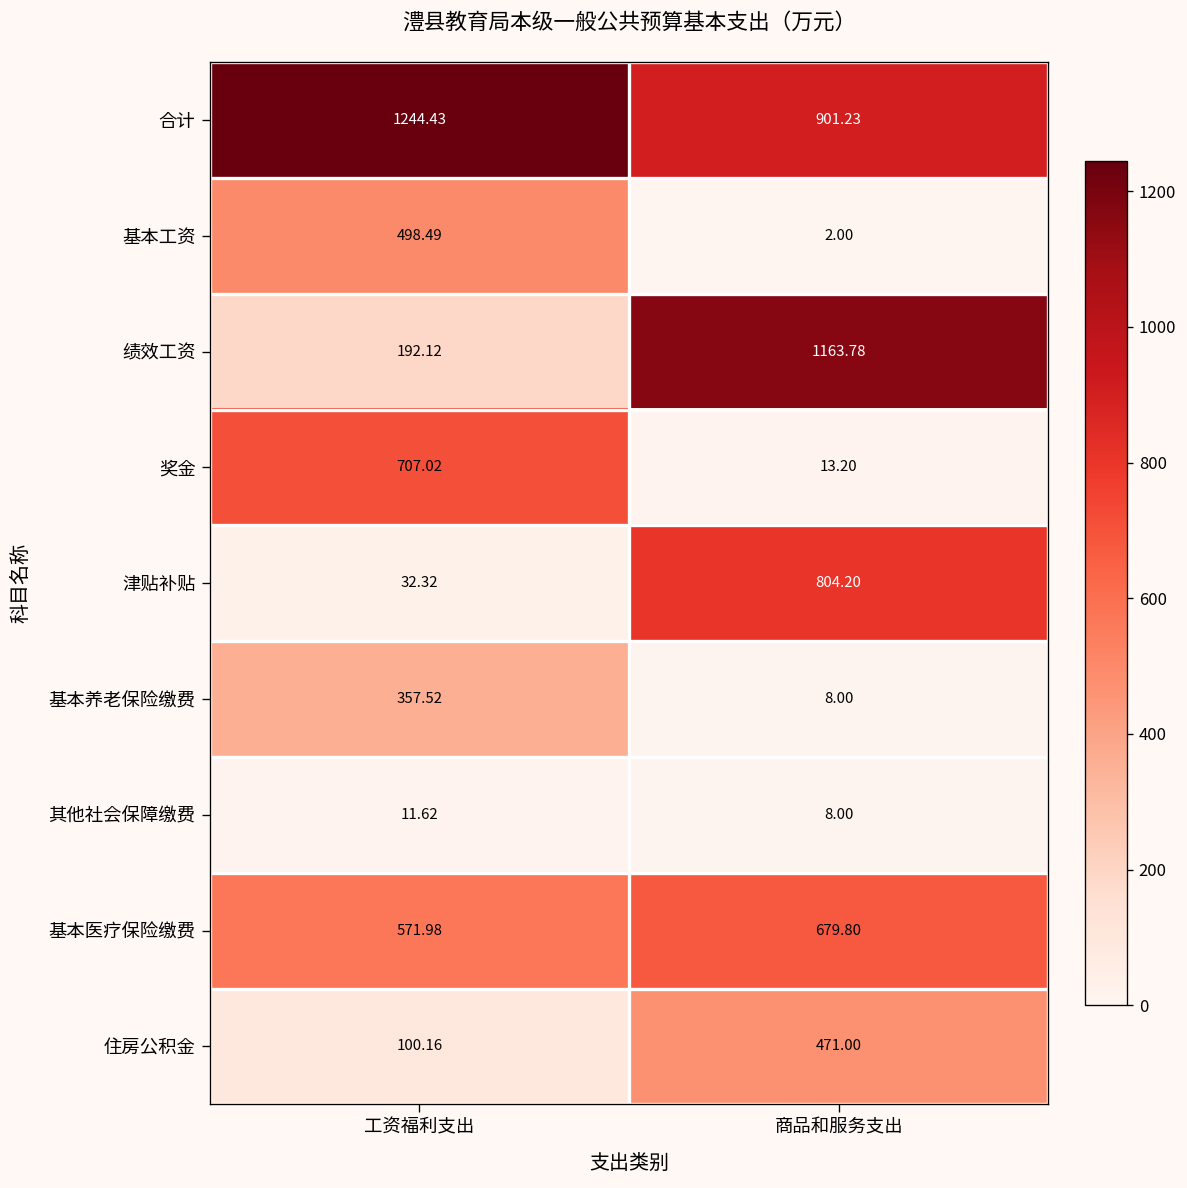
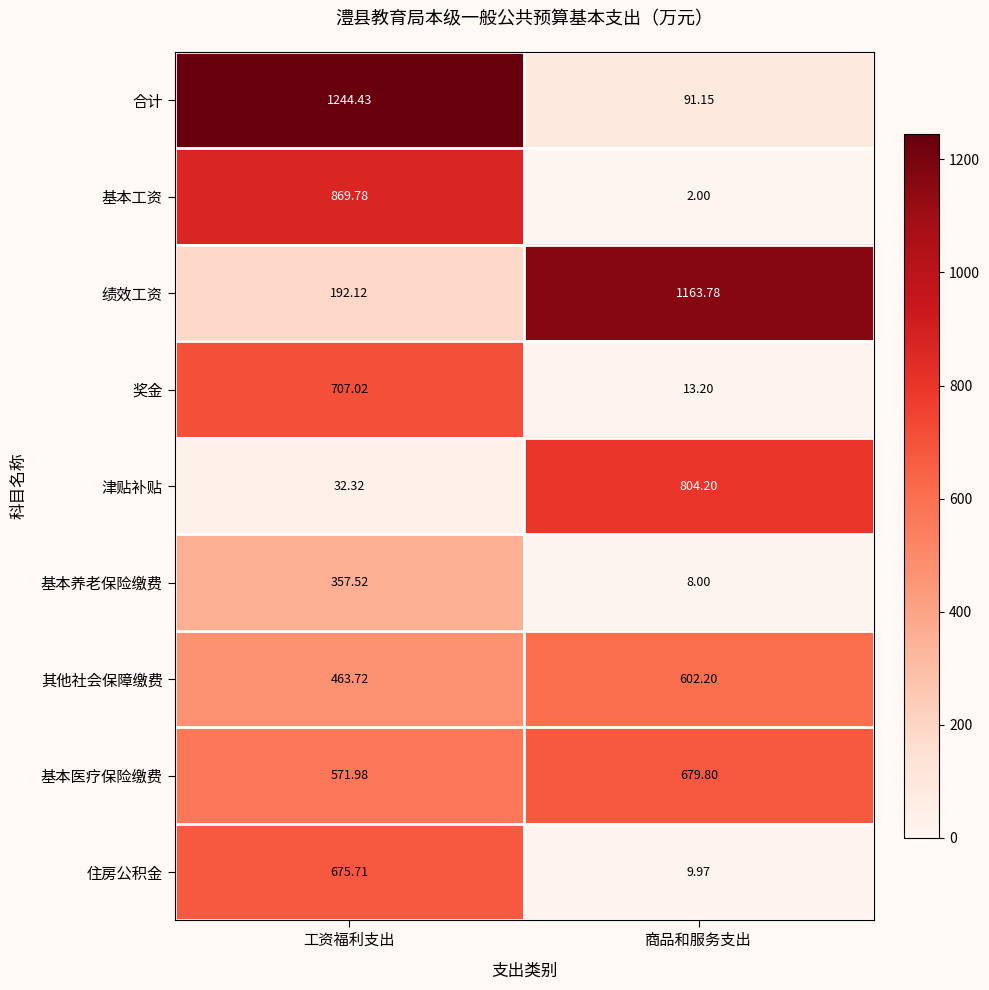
合计, 商品和服务支出: 901.23 -> 91.15
基本工资, 工资福利支出: 498.49 -> 869.78
其他社会保障缴费, 工资福利支出: 11.62 -> 463.72
其他社会保障缴费, 商品和服务支出: 8.00 -> 602.20
住房公积金, 工资福利支出: 100.16 -> 675.71
住房公积金, 商品和服务支出: 471.00 -> 9.97
